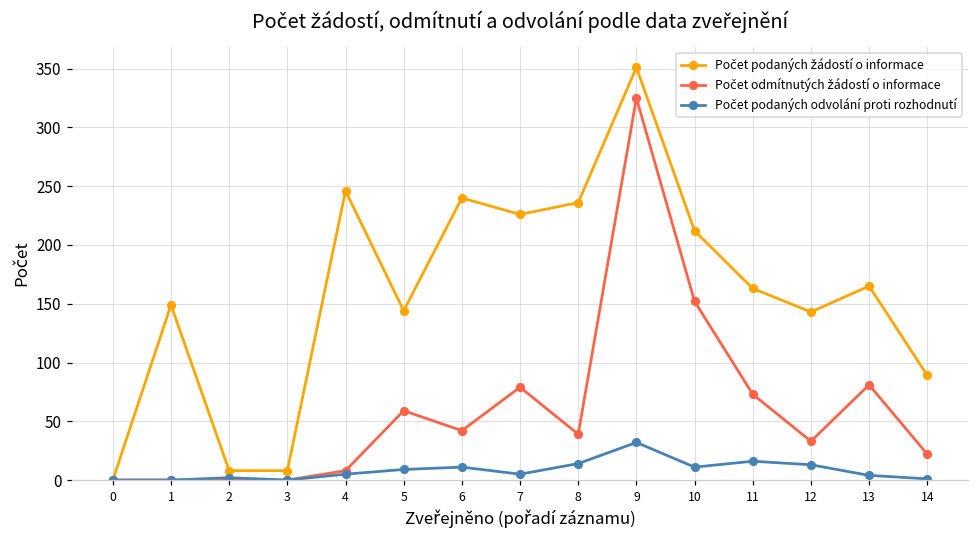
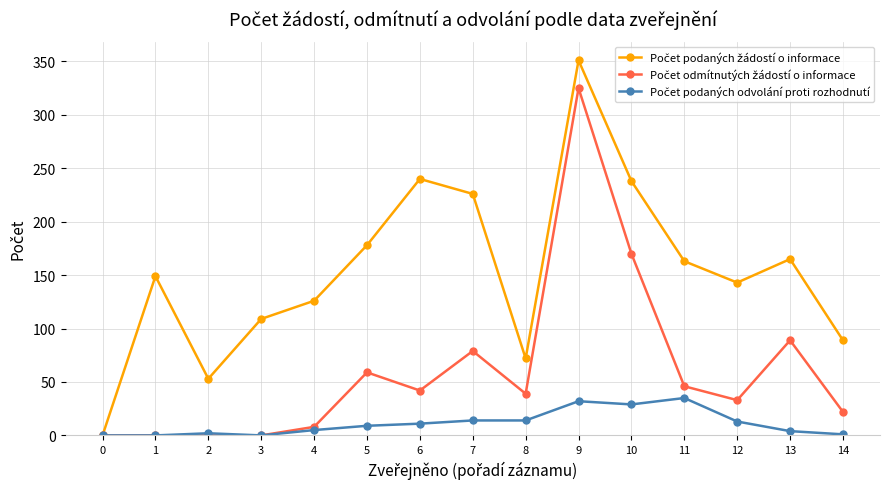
Počet podaných žádostí o informace, 2: 8 -> 53
Počet podaných žádostí o informace, 3: 8 -> 109
Počet podaných žádostí o informace, 4: 246 -> 126
Počet podaných žádostí o informace, 5: 144 -> 178
Počet podaných odvolání proti rozhodnutí, 7: 5 -> 14
Počet podaných žádostí o informace, 8: 236 -> 72
Počet podaných žádostí o informace, 10: 212 -> 238
Počet odmítnutých žádostí o informace, 10: 152 -> 170
Počet podaných odvolání proti rozhodnutí, 10: 11 -> 29
Počet odmítnutých žádostí o informace, 11: 73 -> 46
Počet podaných odvolání proti rozhodnutí, 11: 16 -> 35
Počet odmítnutých žádostí o informace, 13: 81 -> 89
